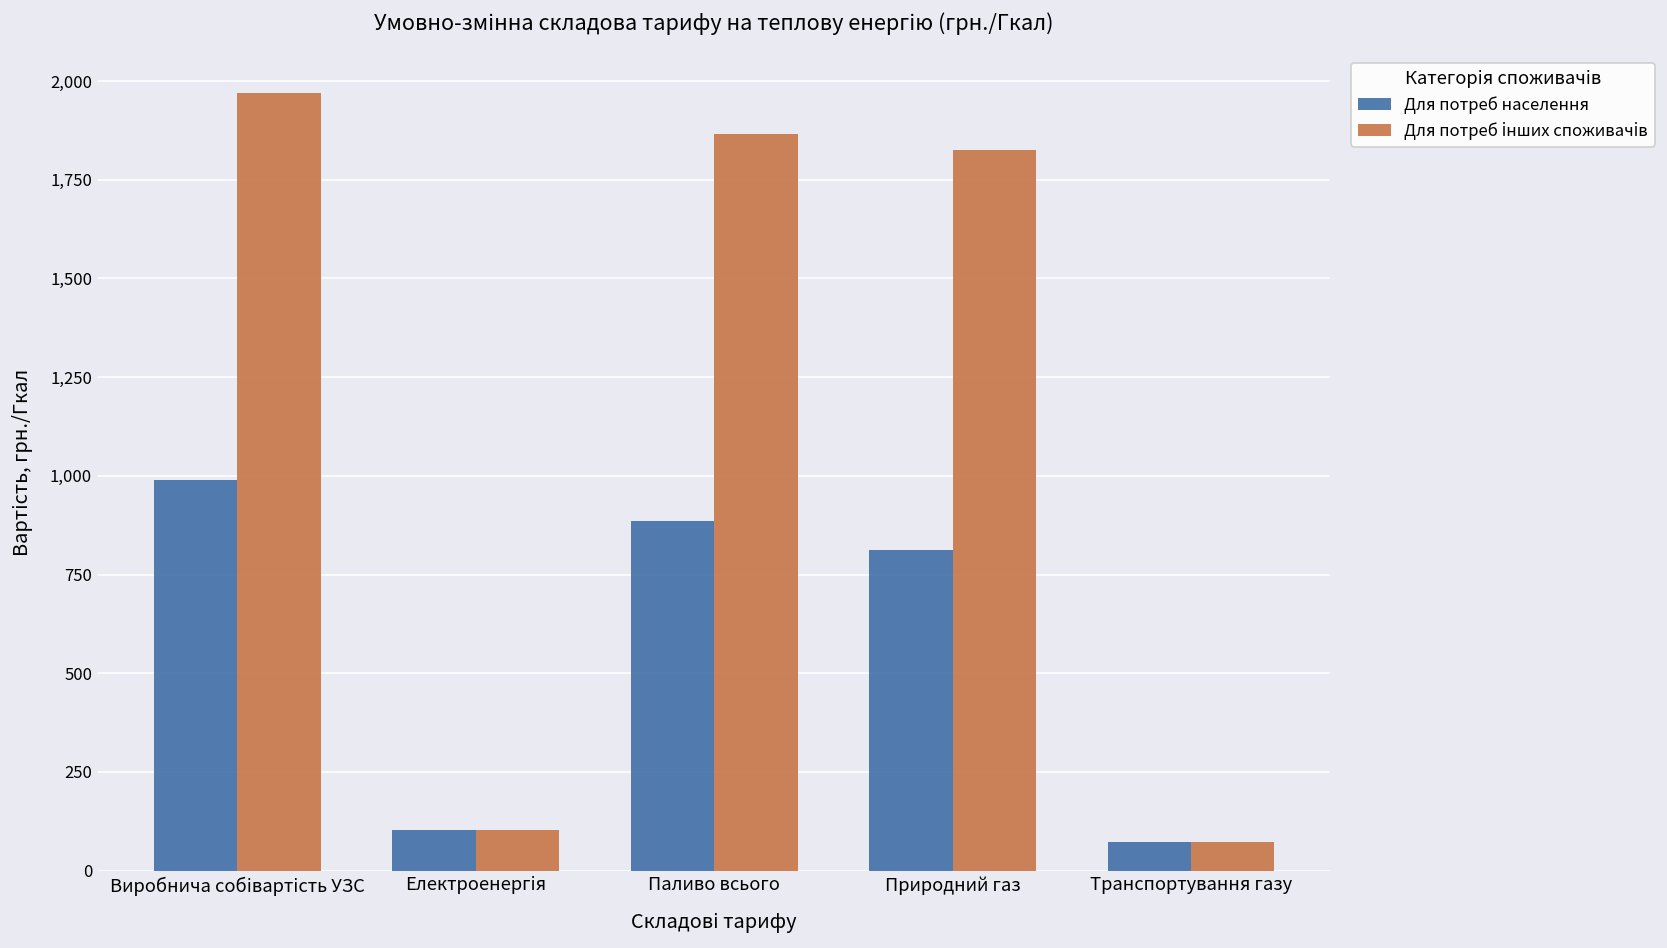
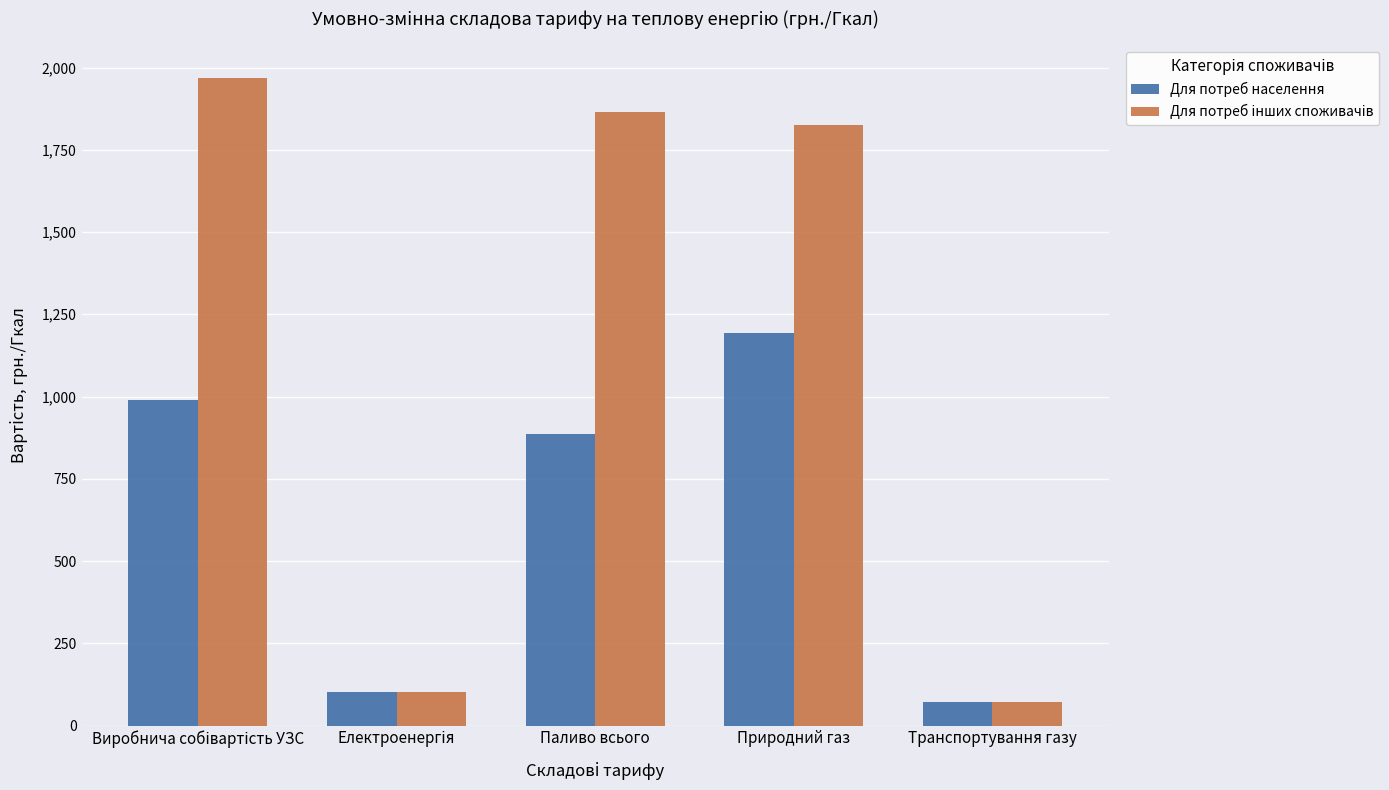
Для потреб населення, Природний газ: 810 -> 1,190
